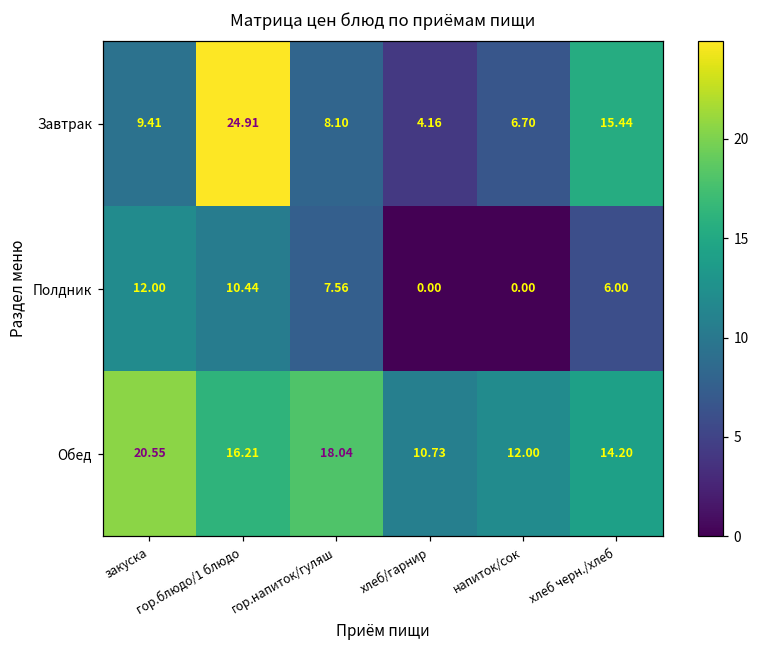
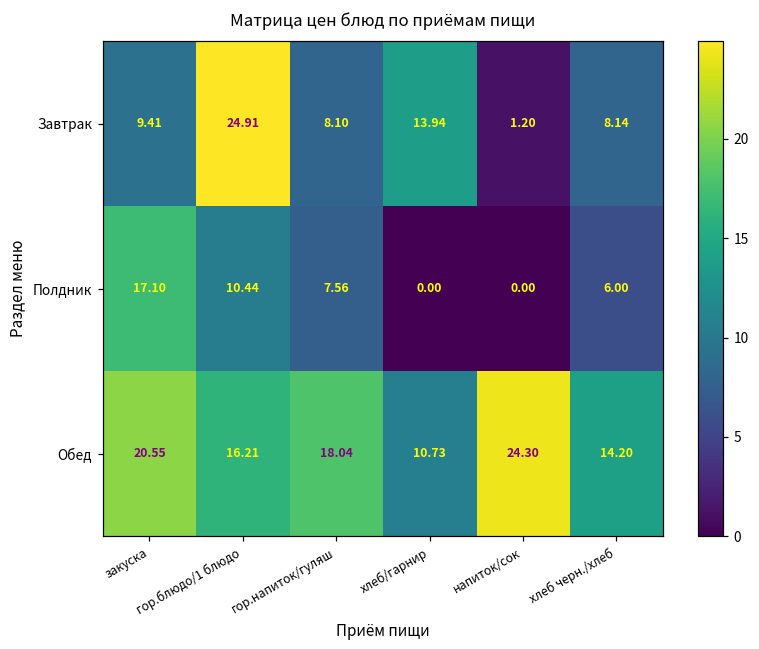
Завтрак, хлеб/гарнир: 4.16 -> 13.94
Завтрак, напиток/сок: 6.70 -> 1.20
Завтрак, хлеб черн./хлеб: 15.44 -> 8.14
Полдник, закуска: 12.00 -> 17.10
Обед, напиток/сок: 12.00 -> 24.30
